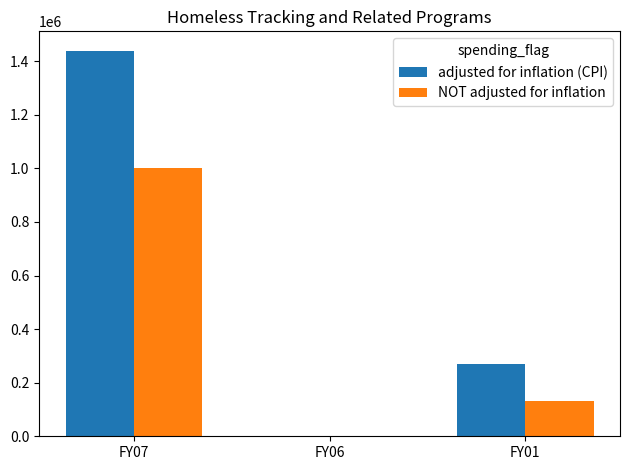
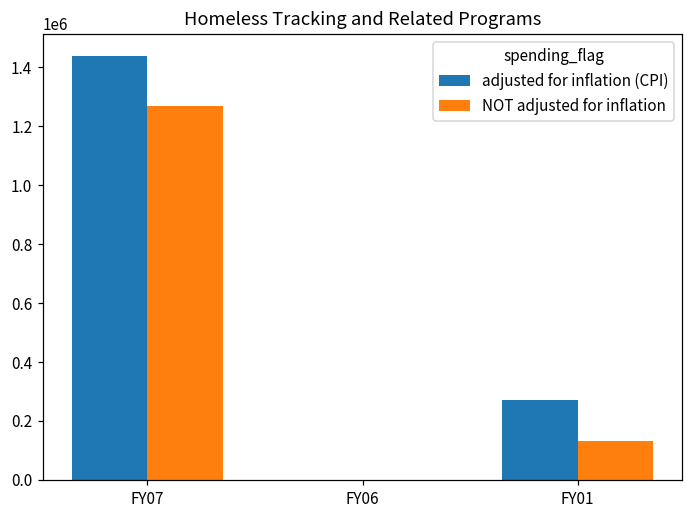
NOT adjusted for inflation, FY07: 1000000 -> 1270000
